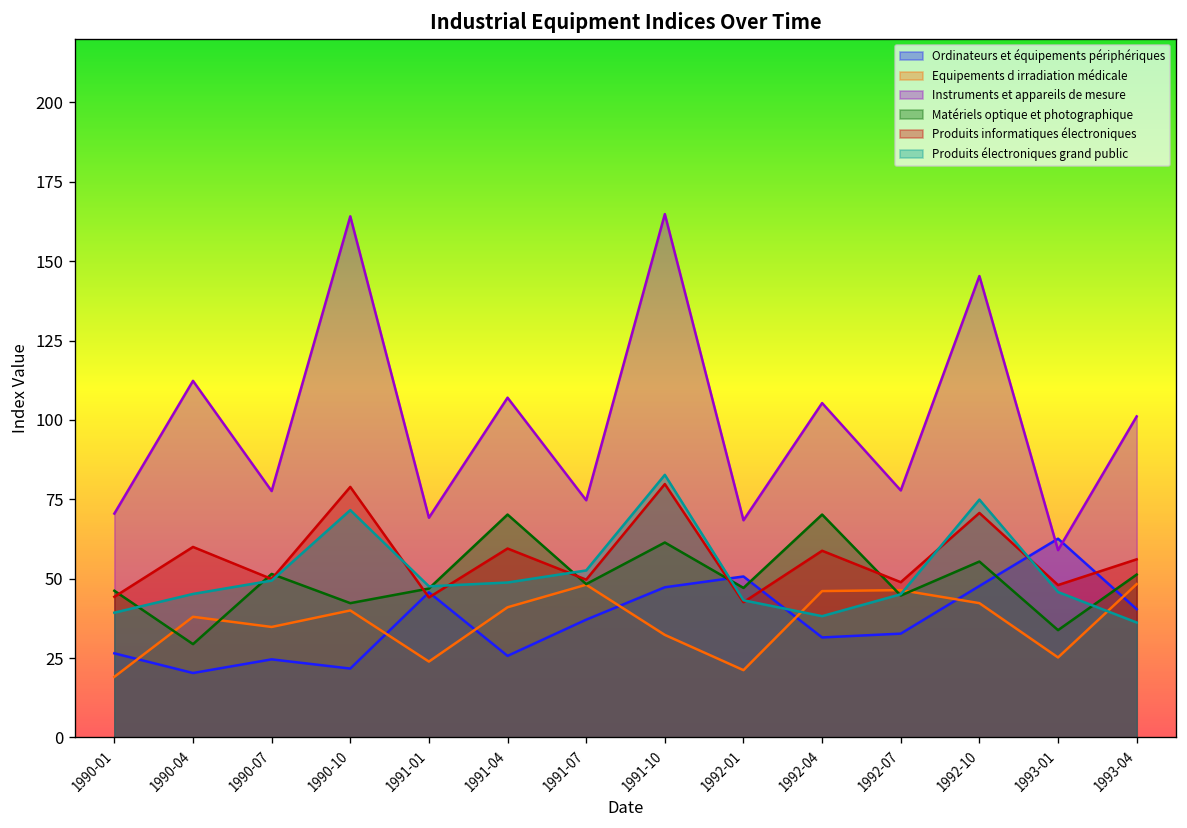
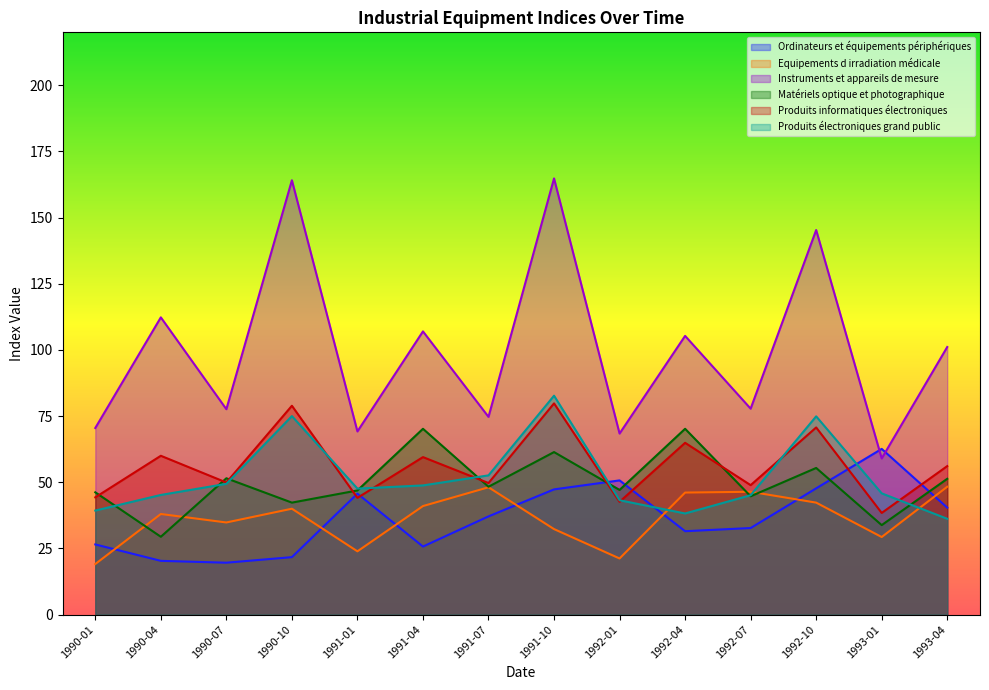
Ordinateurs et équipements périphériques, 1990-07: 25 -> 20
Produits électroniques grand public, 1990-10: 72 -> 75
Produits informatiques électroniques, 1992-04: 59 -> 65
Equipements d irradiation médicale, 1993-01: 25 -> 29
Produits informatiques électroniques, 1993-01: 48 -> 38
